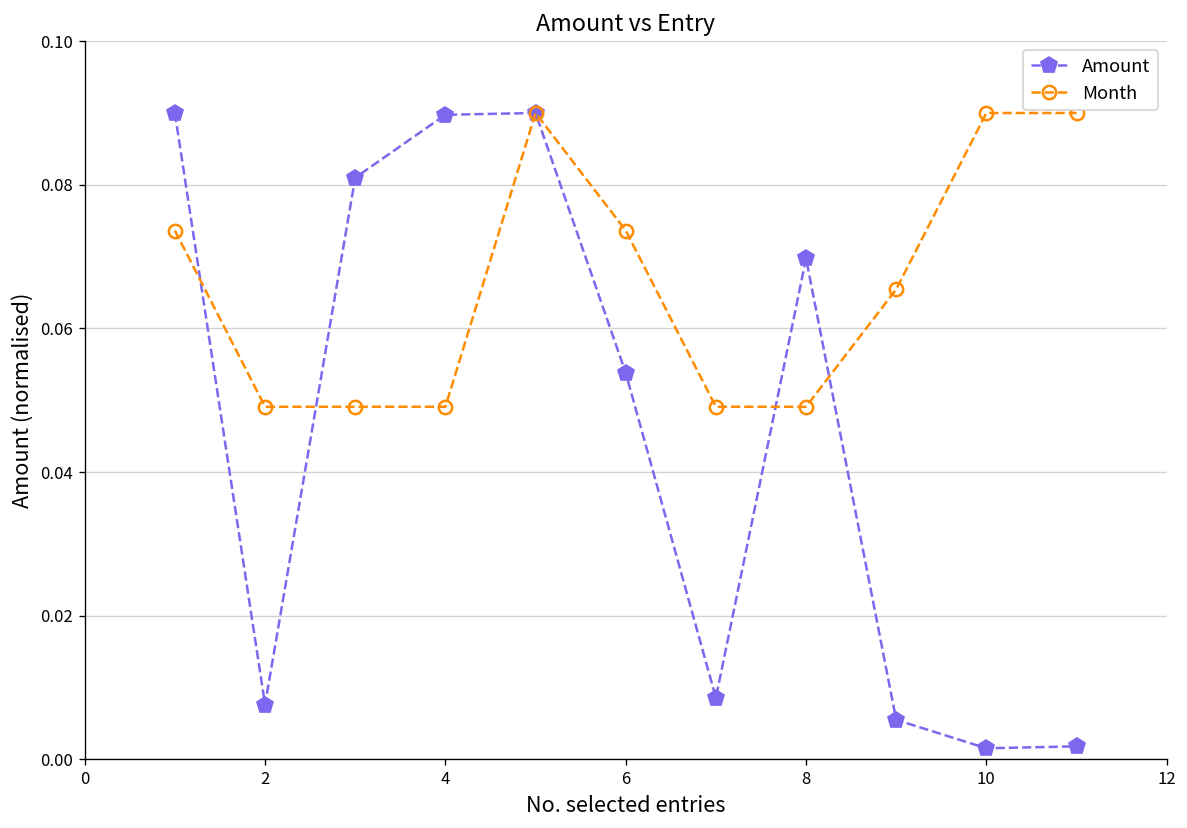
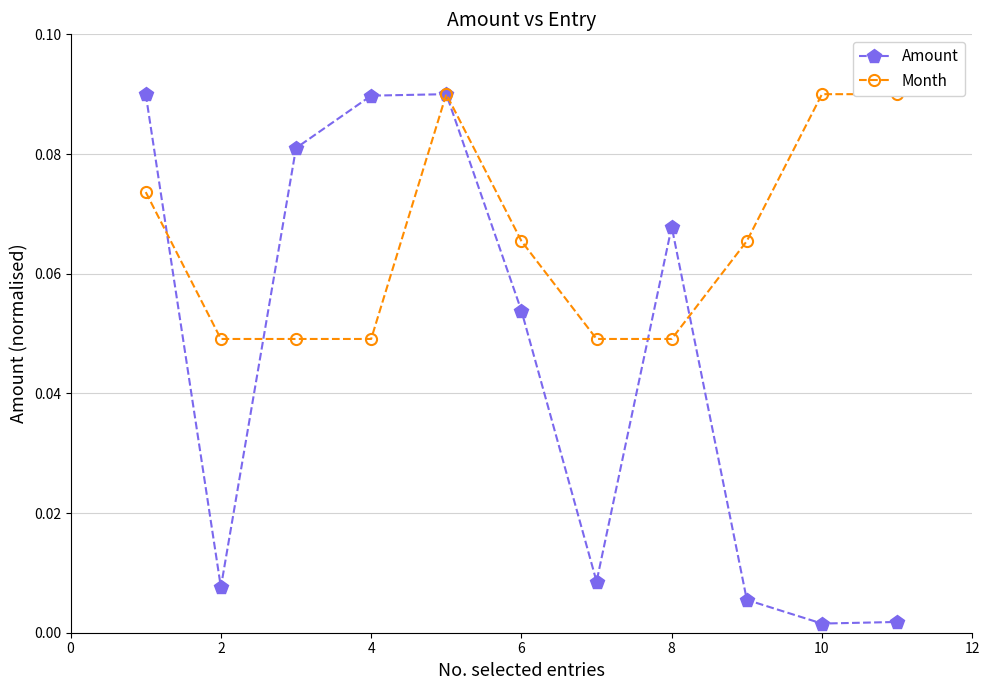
Month, 6: 0.074 -> 0.065
Amount, 8: 0.070 -> 0.068
